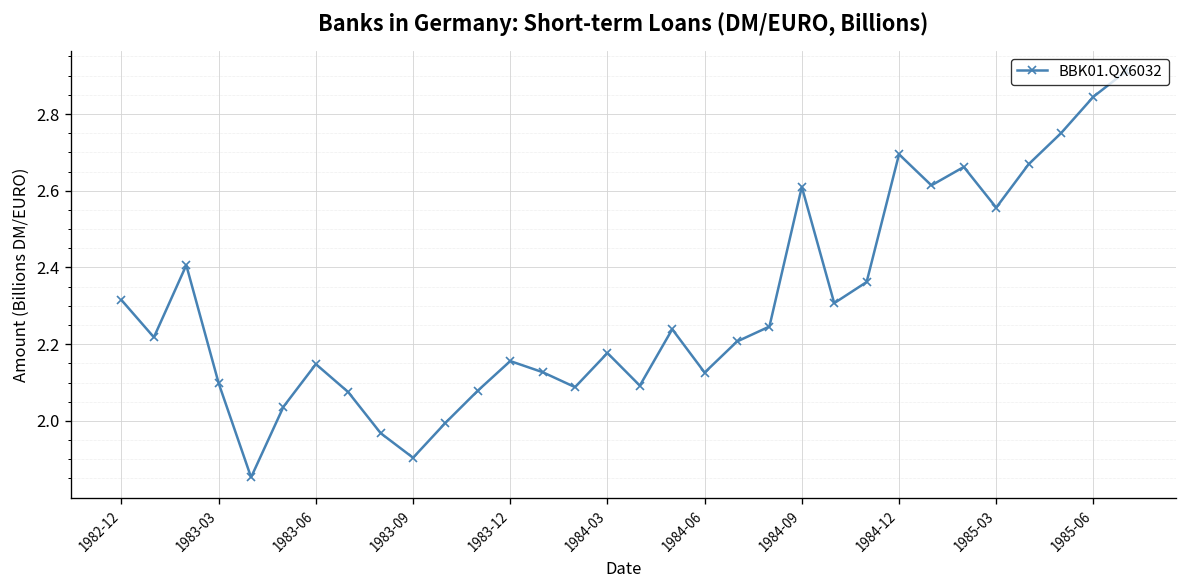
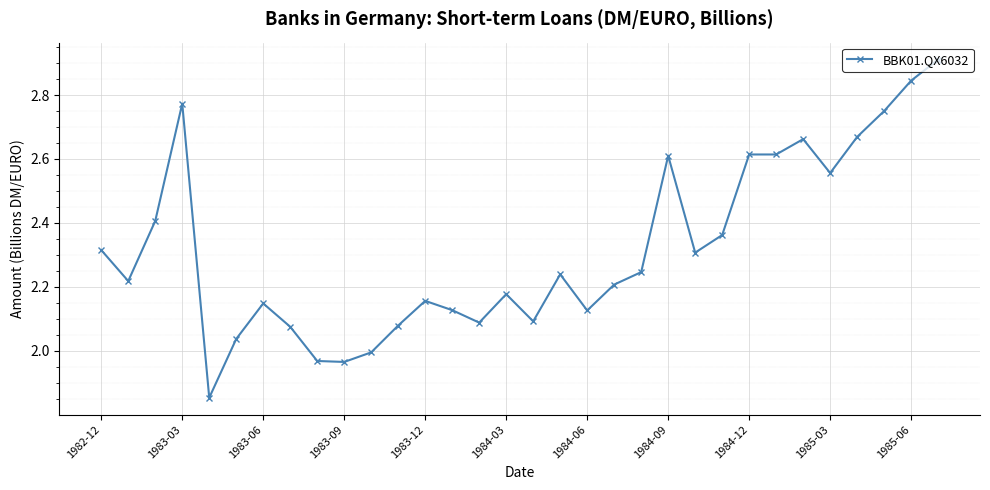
1983-03: 2.10 -> 2.77
1983-09: 1.90 -> 1.97
1984-12: 2.70 -> 2.61
